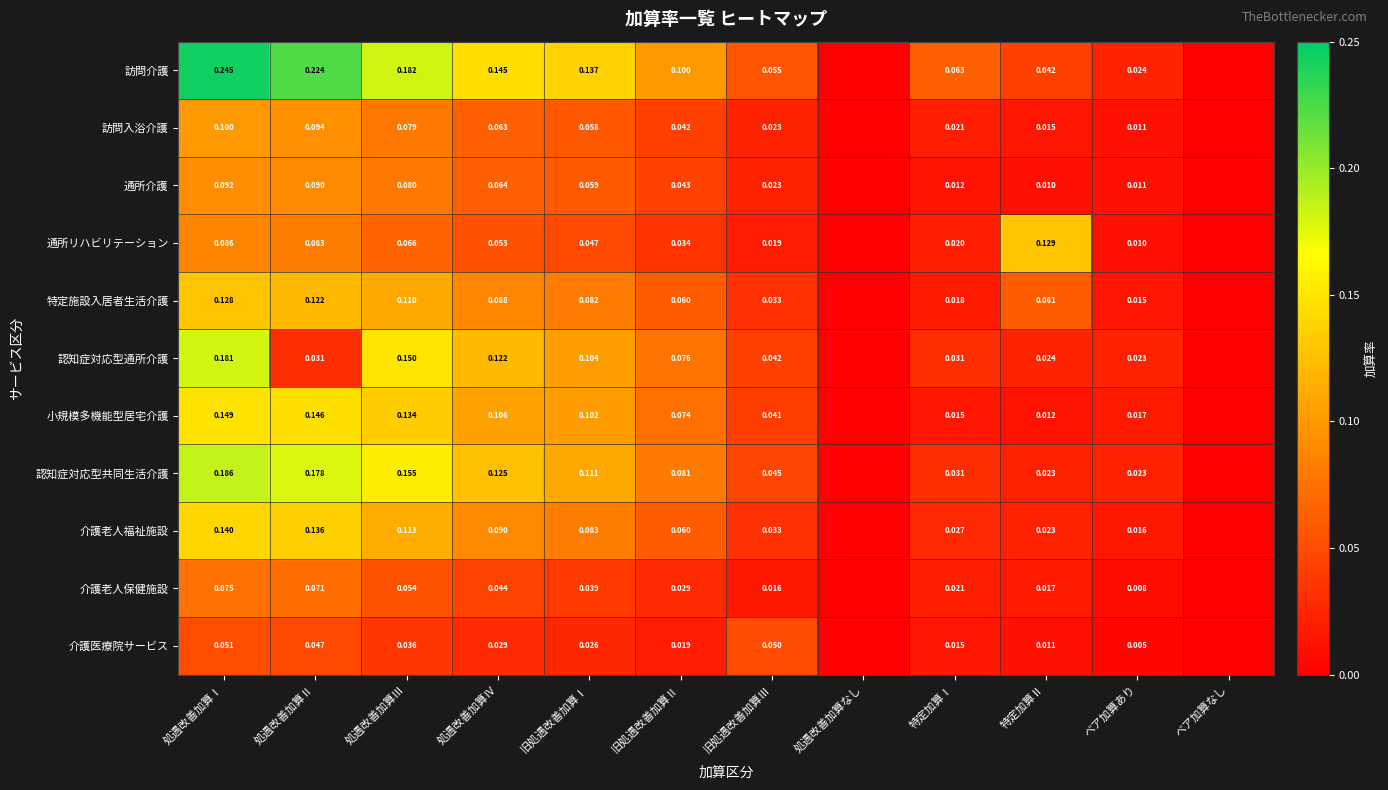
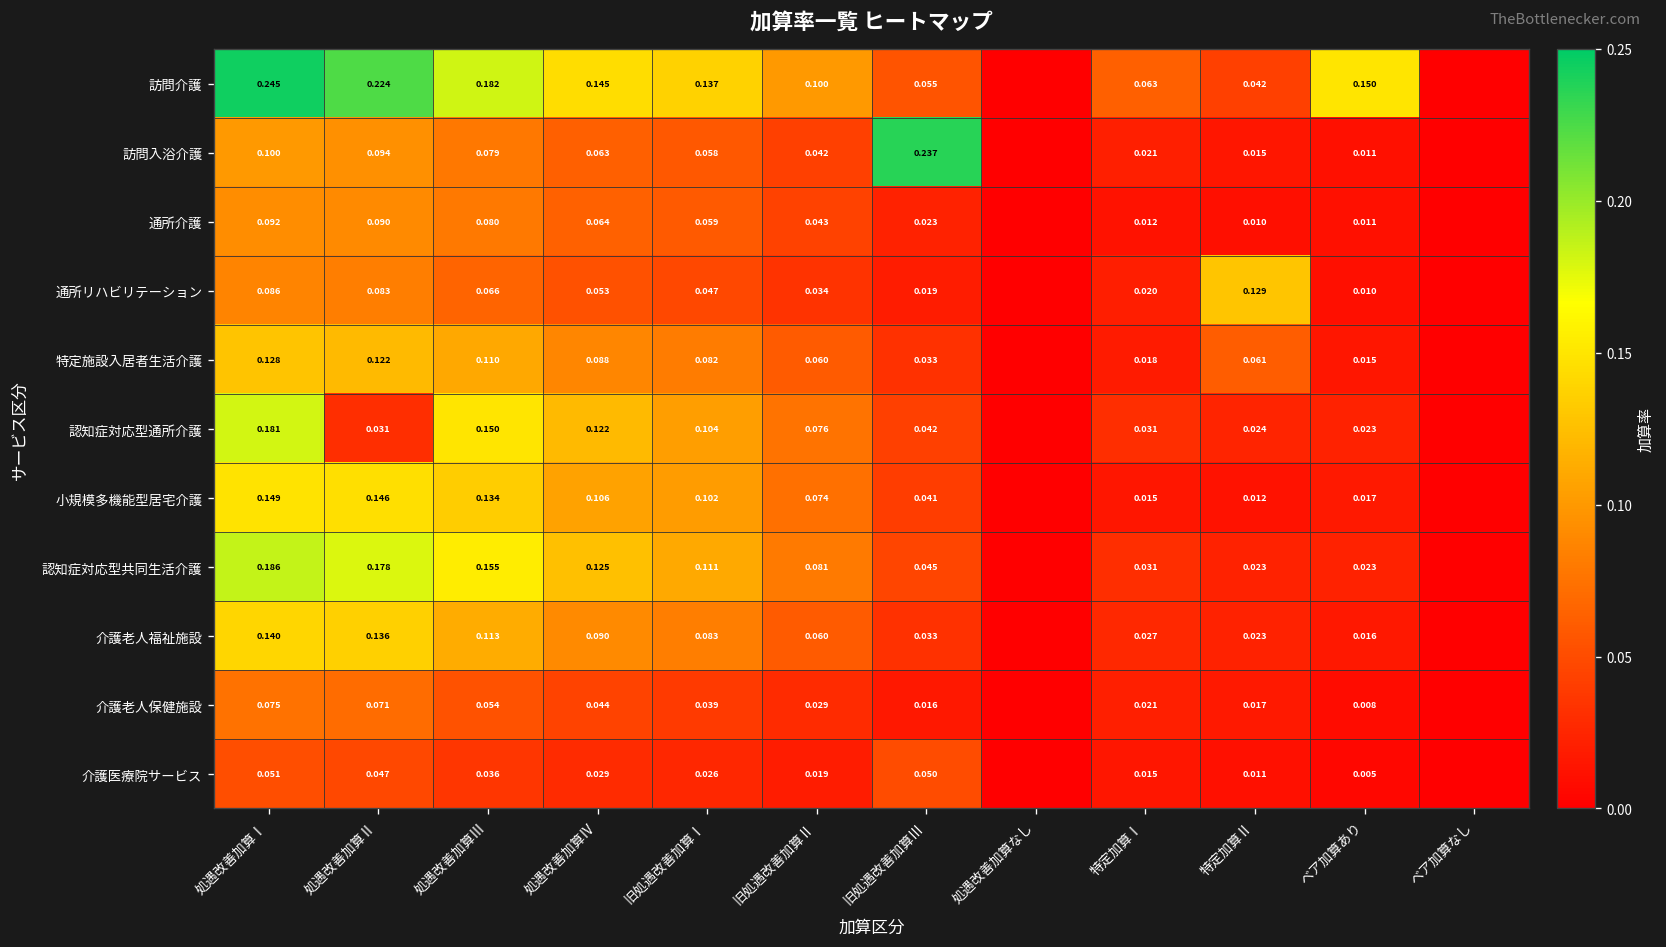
訪問介護, ベア加算あり: 0.024 -> 0.150
訪問入浴介護, 旧処遇改善加算Ⅲ: 0.023 -> 0.237
